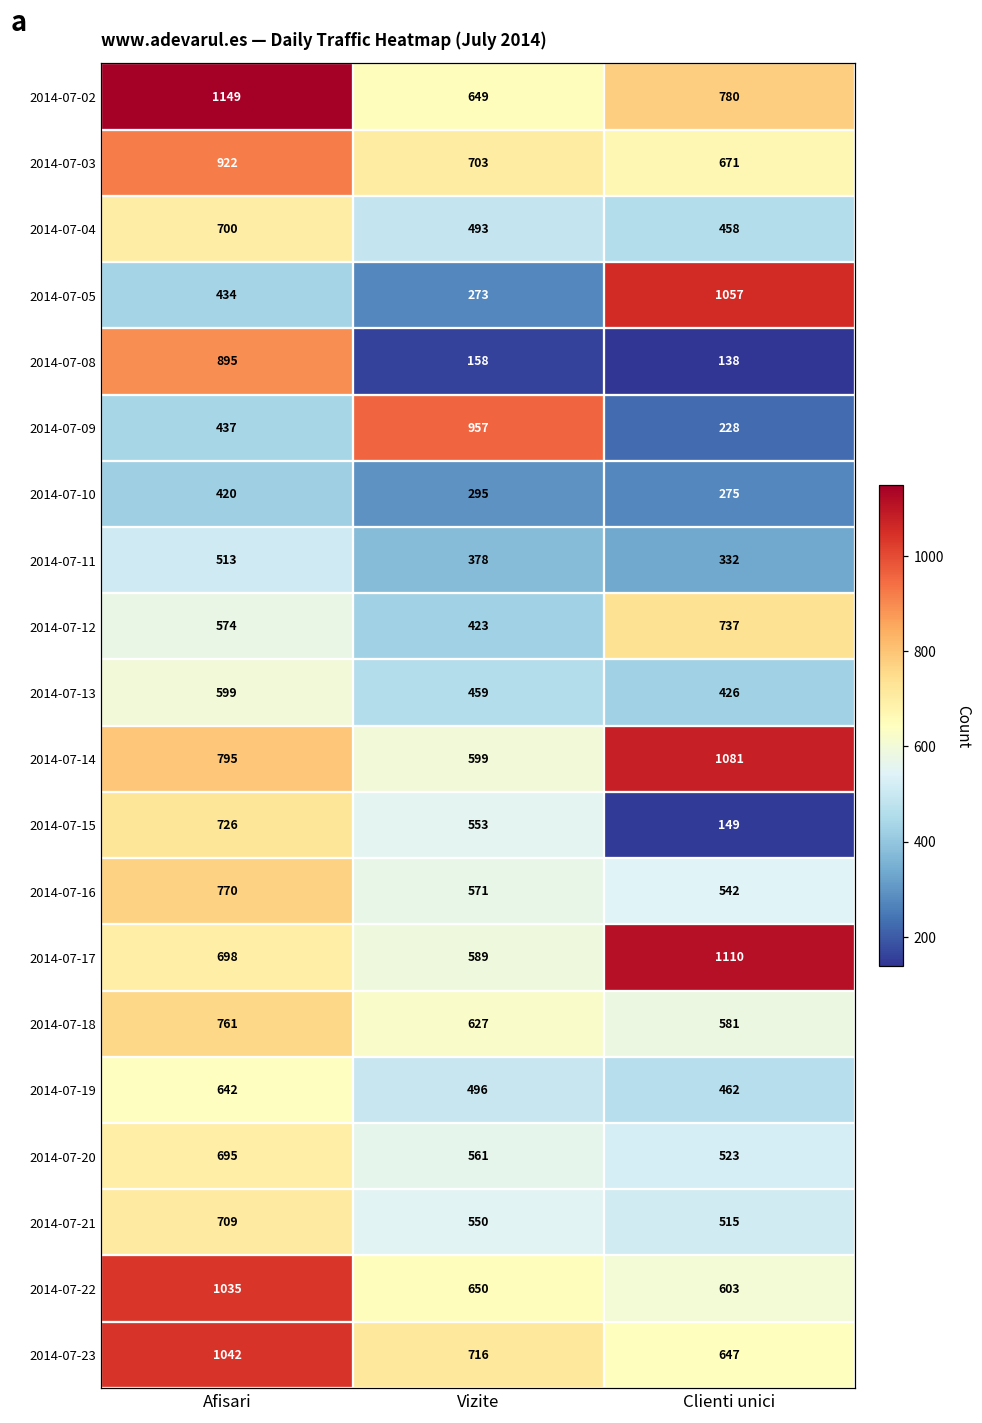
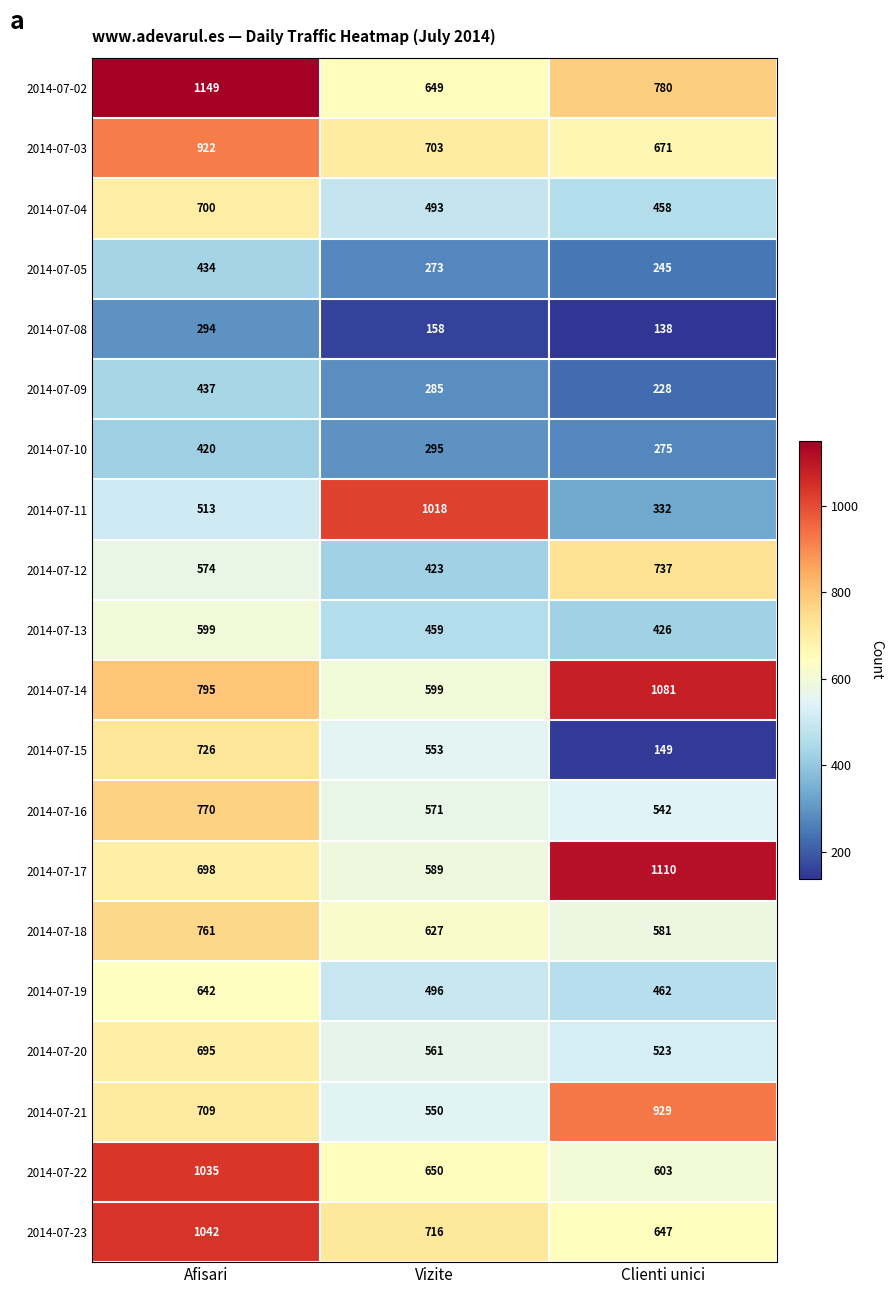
2014-07-05, Clienti unici: 1057 -> 245
2014-07-08, Afisari: 895 -> 294
2014-07-09, Vizite: 957 -> 285
2014-07-11, Vizite: 378 -> 1018
2014-07-21, Clienti unici: 515 -> 929
